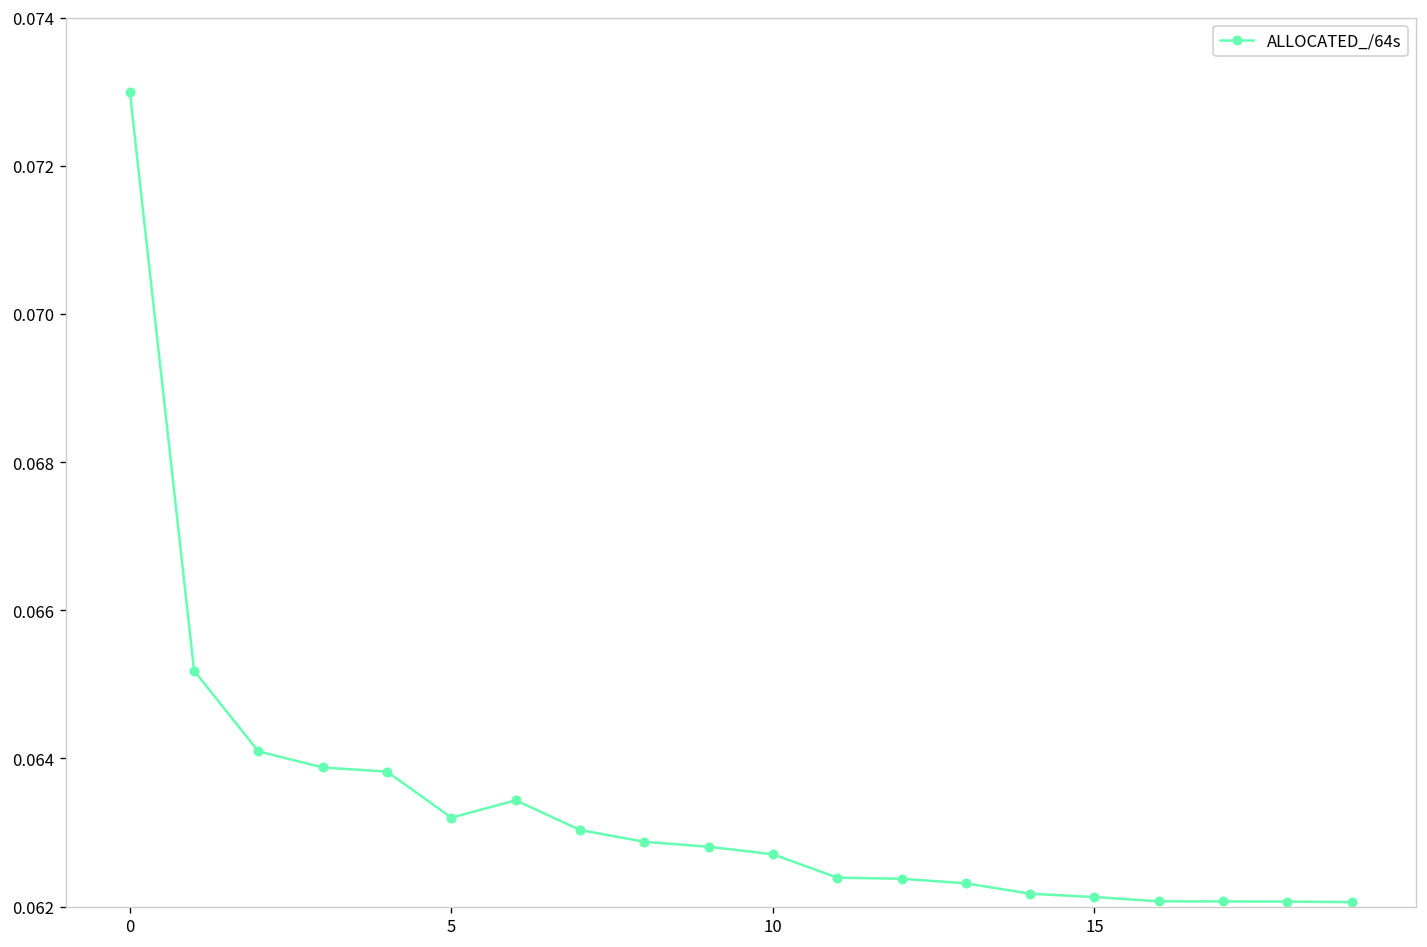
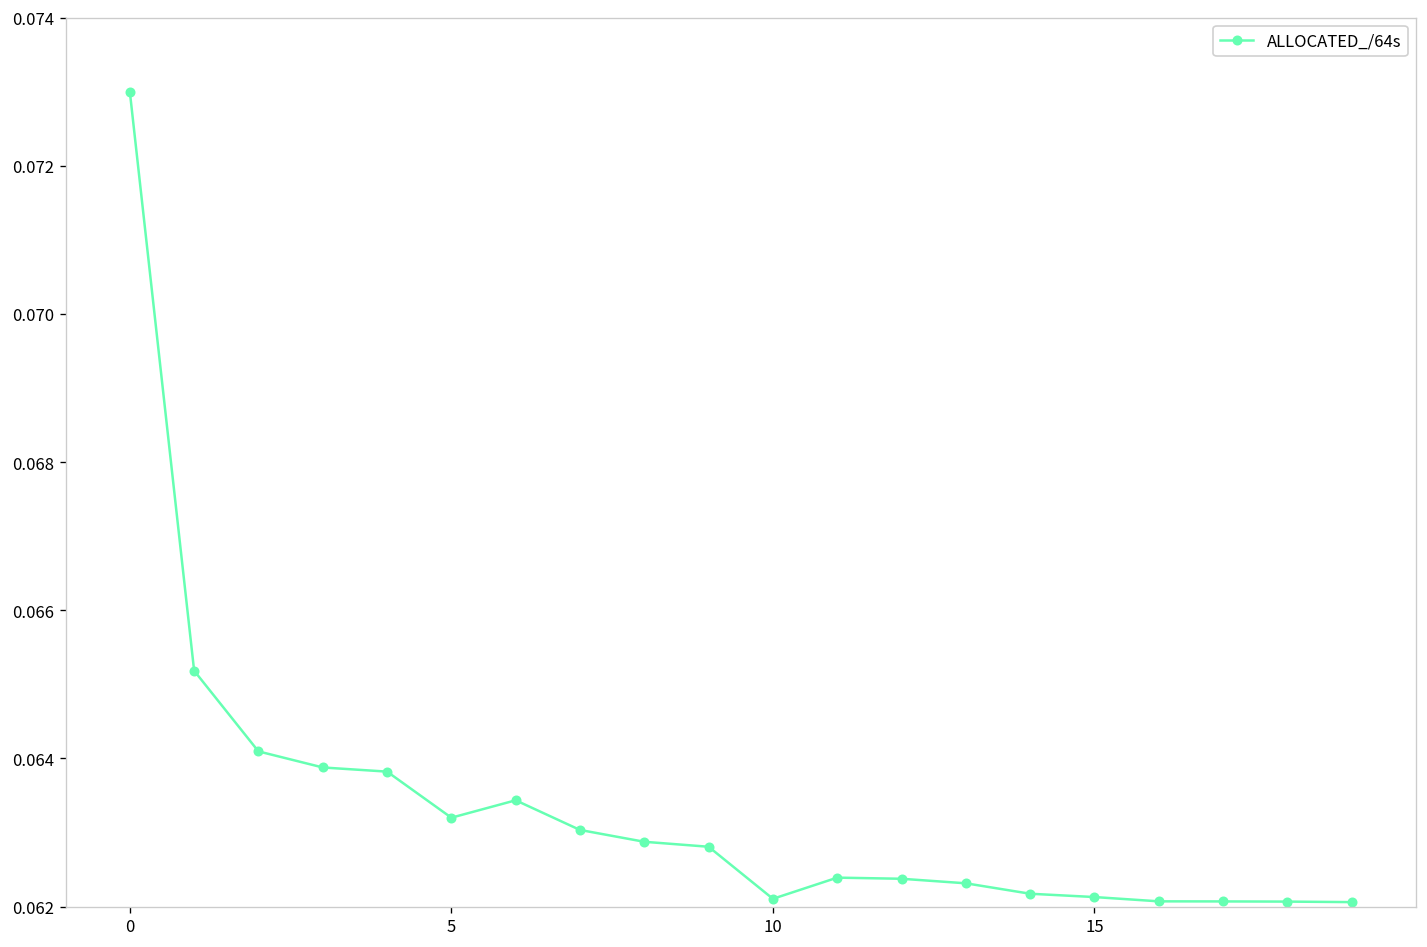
10: 0.0627 -> 0.0621
